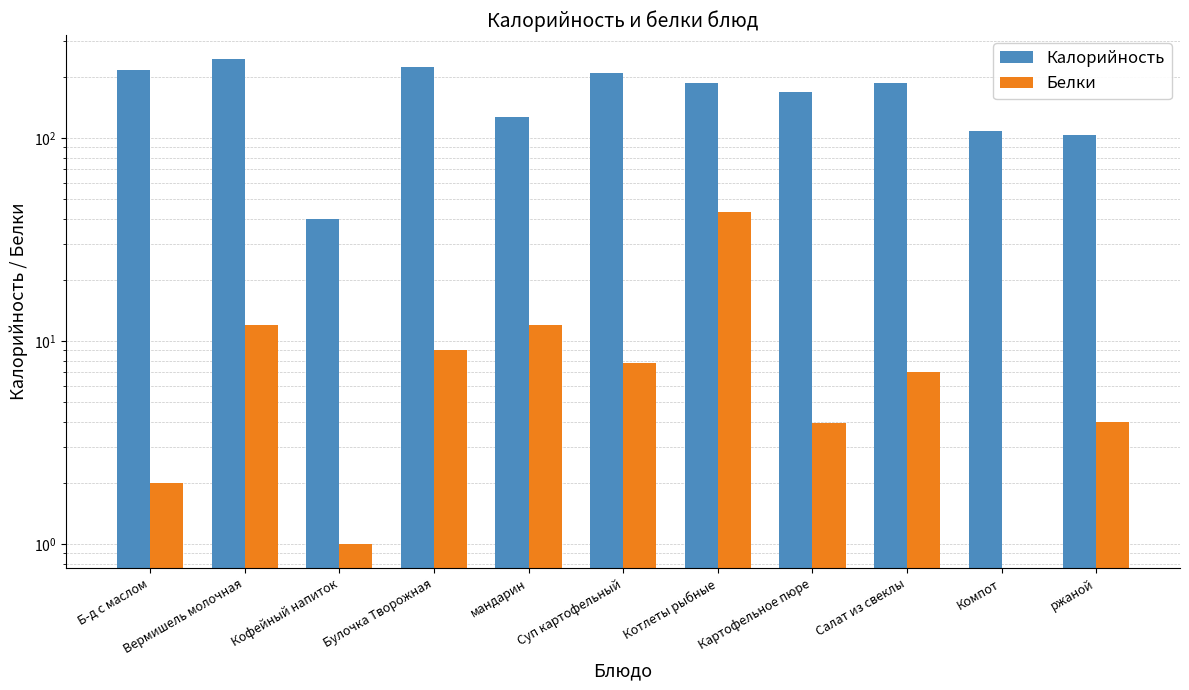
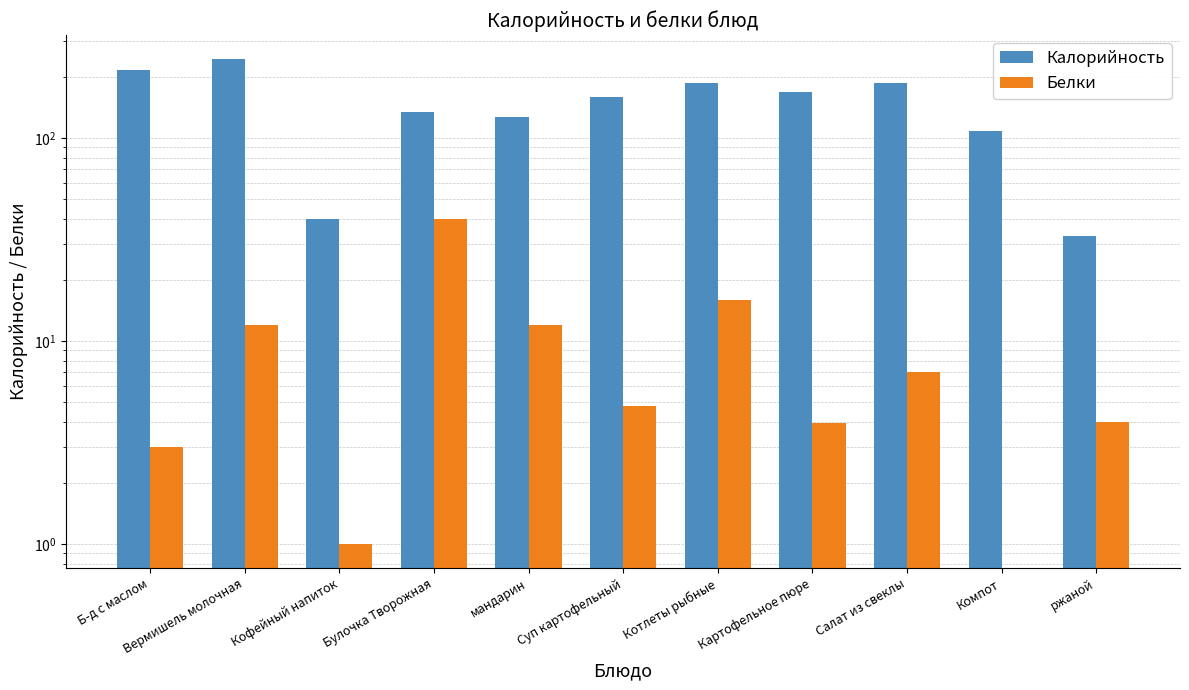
Белки, Б-д с маслом: 2 -> 3
Калорийность, Булочка Творожная: 220 -> 130
Белки, Булочка Творожная: 9 -> 40
Калорийность, Суп картофельный: 210 -> 160
Белки, Суп картофельный: 7.7 -> 4.8
Белки, Котлеты рыбные: 43 -> 16
Калорийность, ржаной: 100 -> 33
